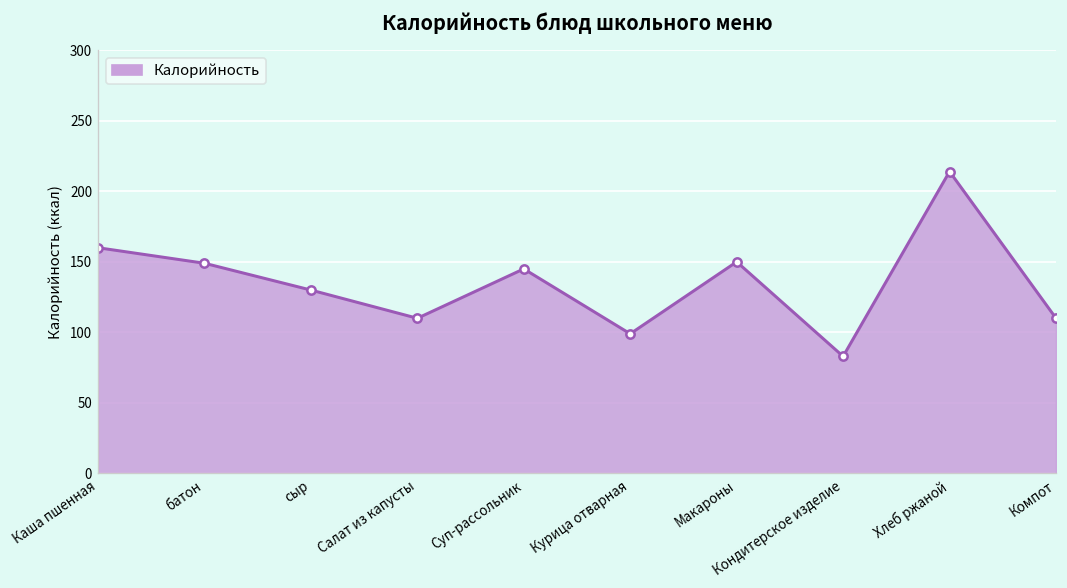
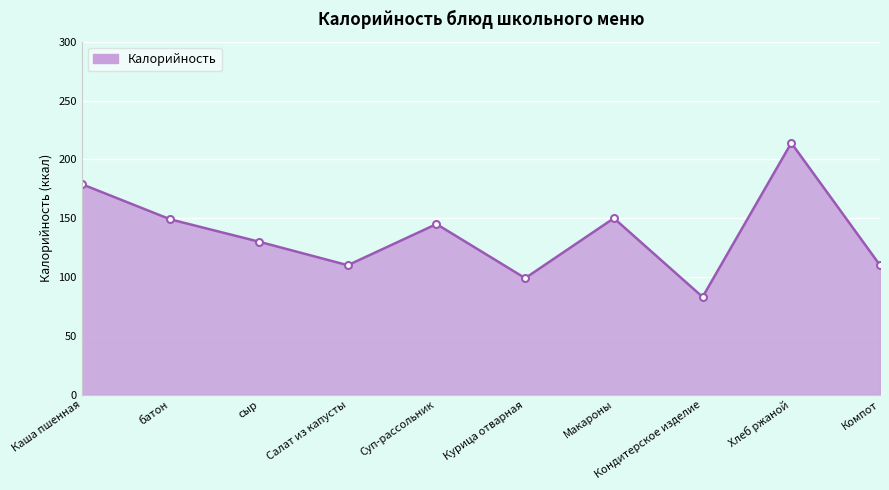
Каша пшенная: 160 -> 179
